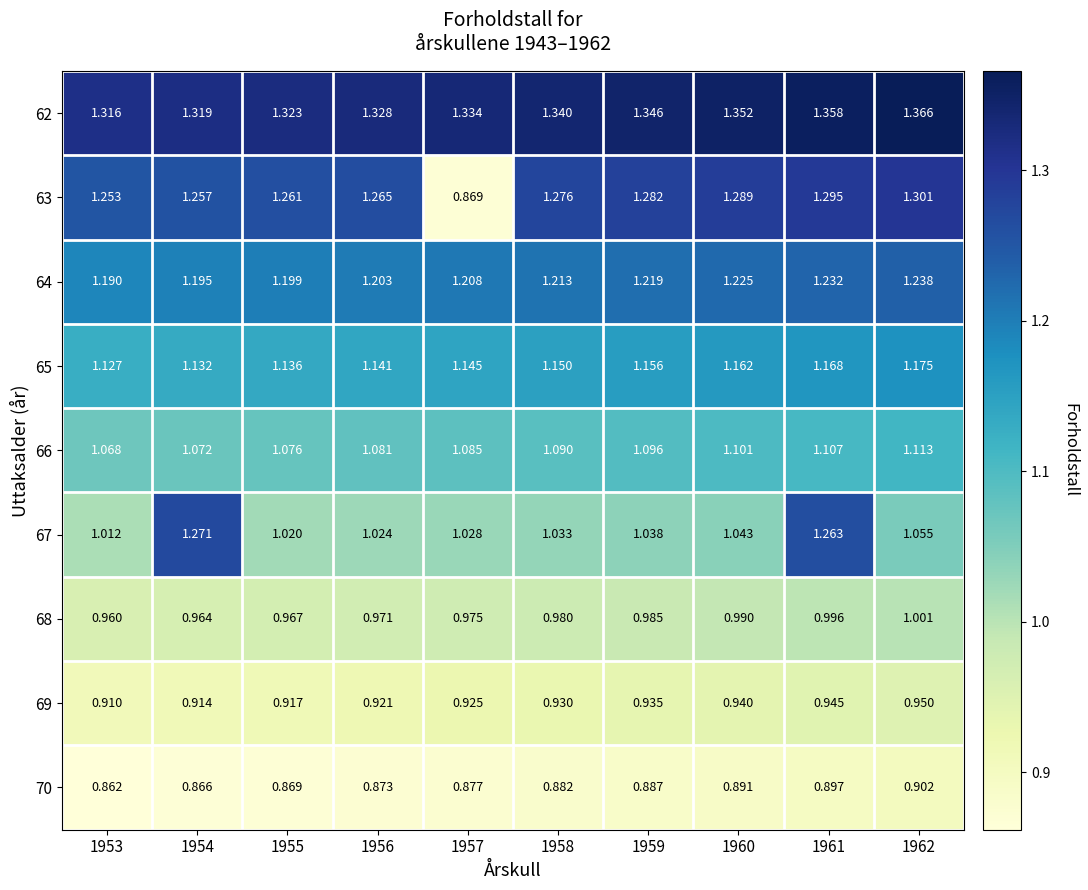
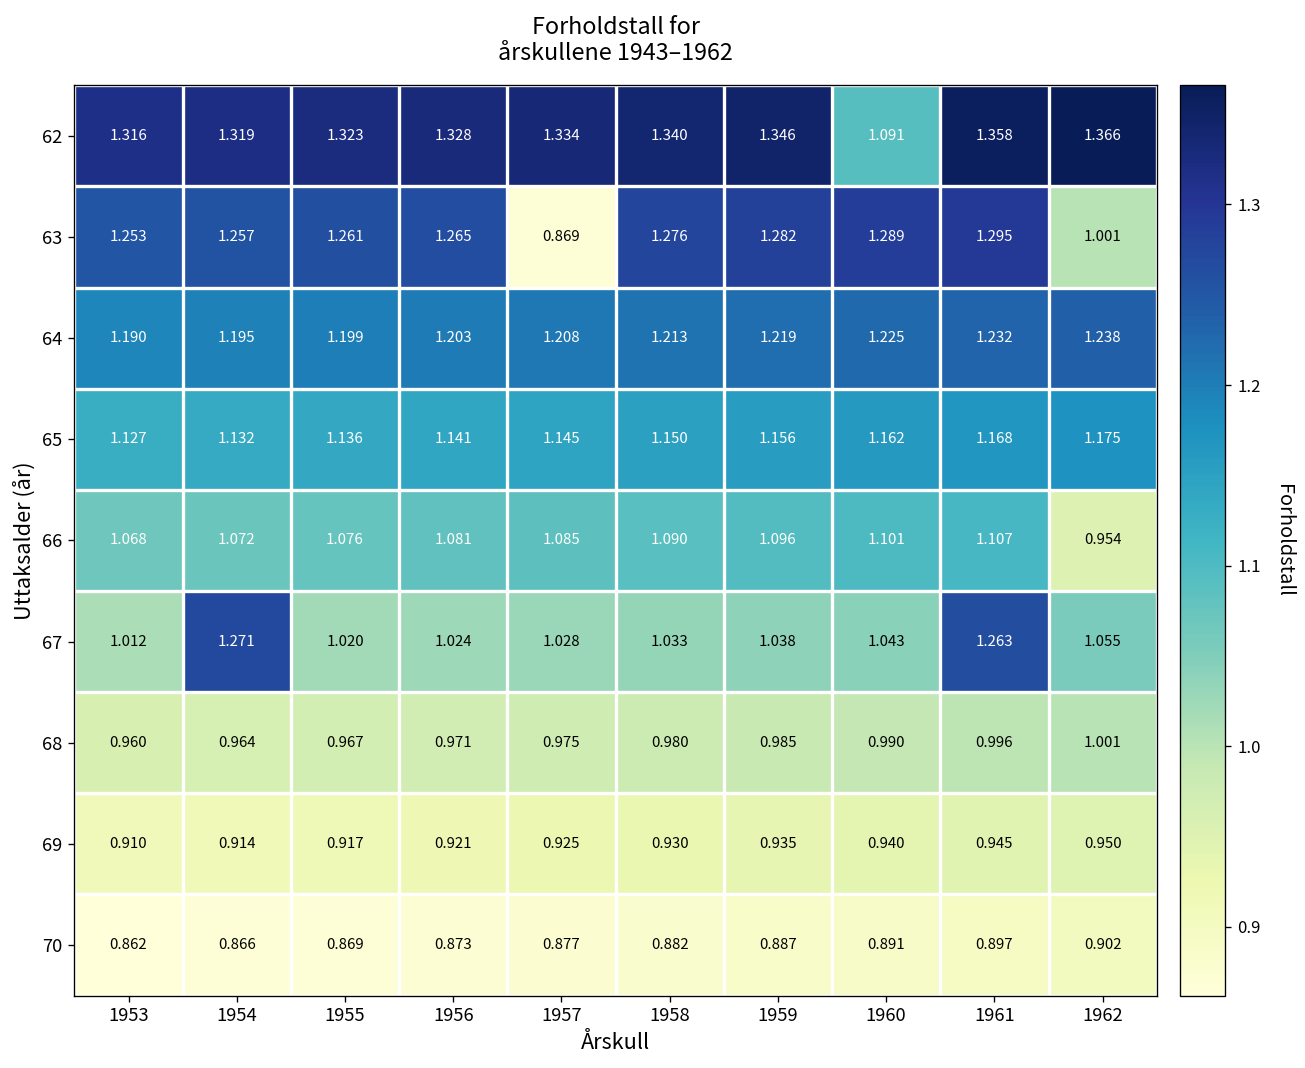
62, 1960: 1.352 -> 1.091
63, 1962: 1.301 -> 1.001
66, 1962: 1.113 -> 0.954
